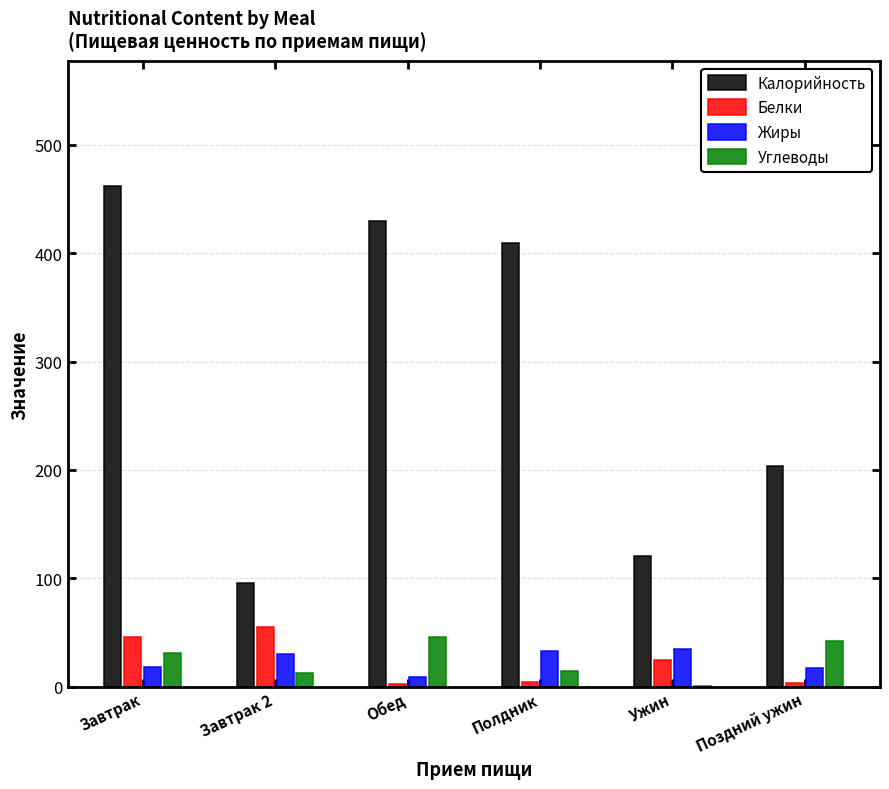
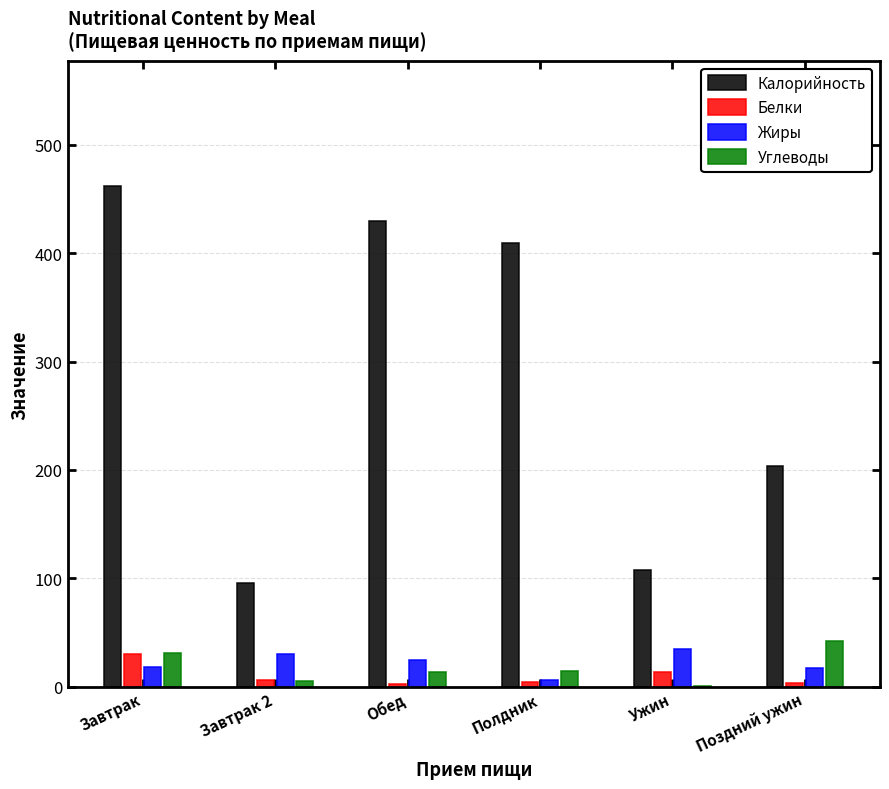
Белки, Завтрак: 46 -> 30
Белки, Завтрак 2: 55 -> 6
Углеводы, Завтрак 2: 13 -> 5
Жиры, Обед: 9 -> 25
Углеводы, Обед: 46 -> 14
Жиры, Полдник: 33 -> 6
Калорийность, Ужин: 121 -> 107
Белки, Ужин: 25 -> 13
